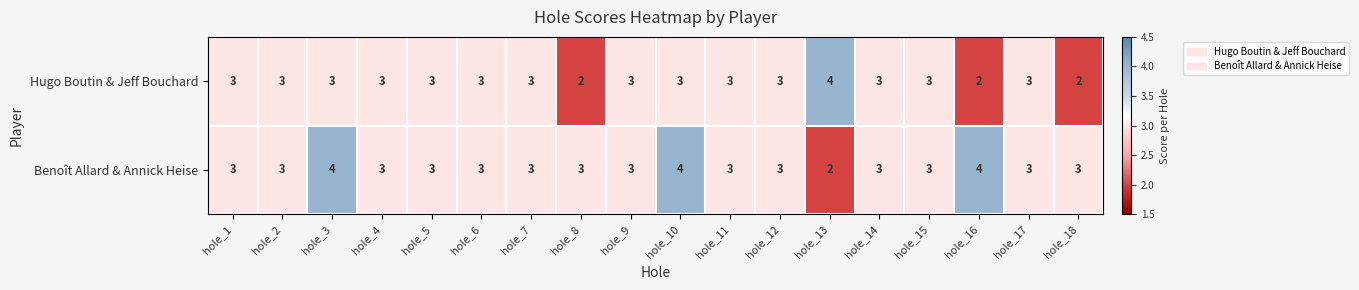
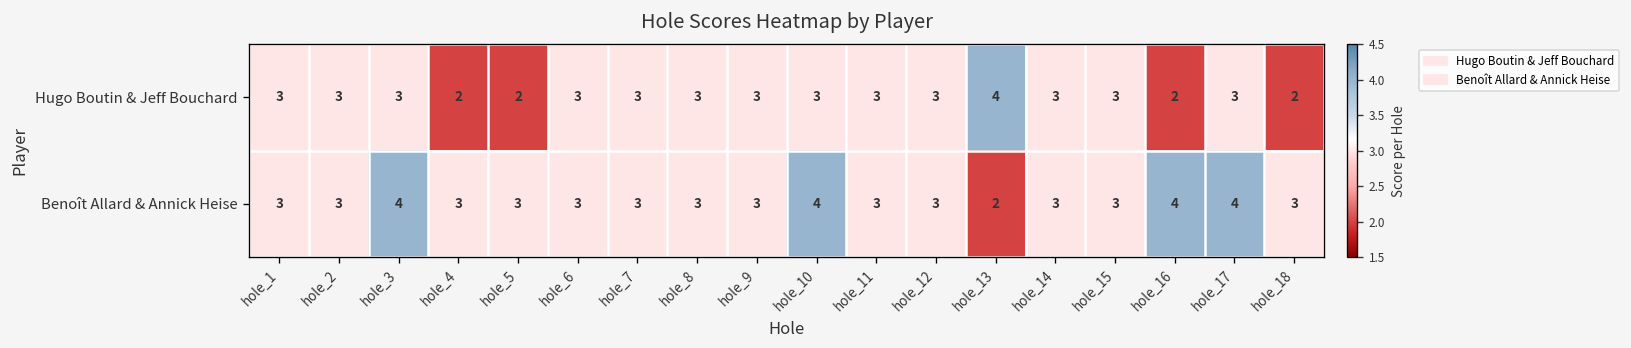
Hugo Boutin & Jeff Bouchard, hole_4: 3 -> 2
Hugo Boutin & Jeff Bouchard, hole_5: 3 -> 2
Hugo Boutin & Jeff Bouchard, hole_8: 2 -> 3
Benoît Allard & Annick Heise, hole_17: 3 -> 4
